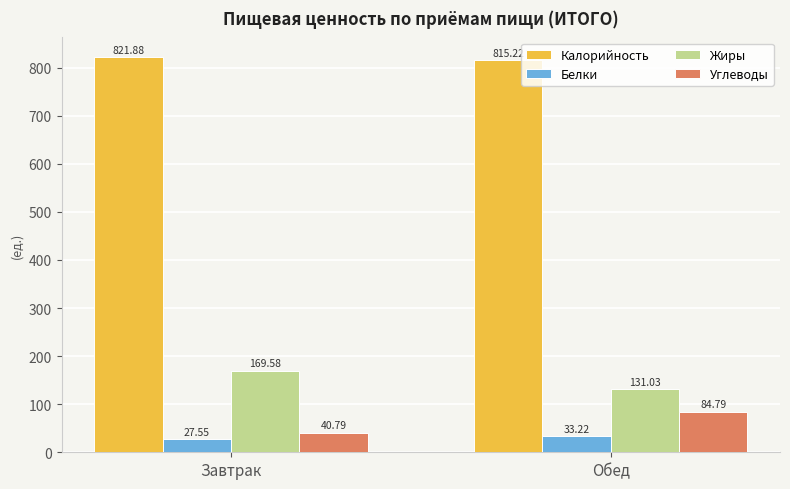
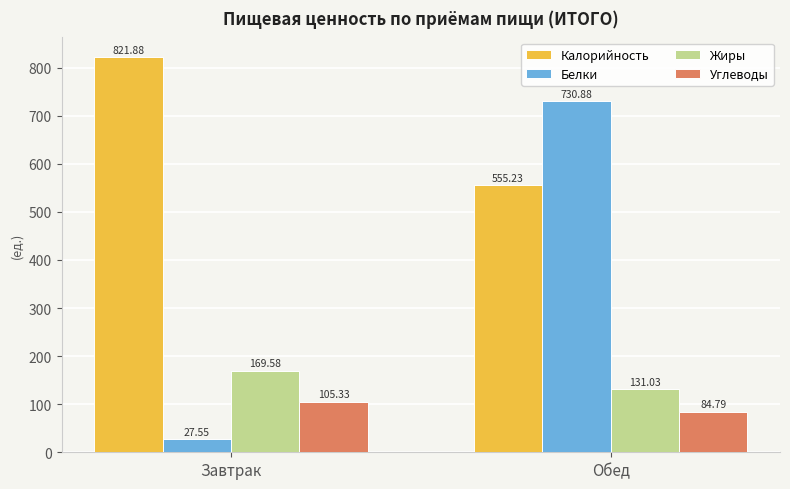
Углеводы, Завтрак: 40.79 -> 105.33
Калорийность, Обед: 815.22 -> 555.23
Белки, Обед: 33.22 -> 730.88
